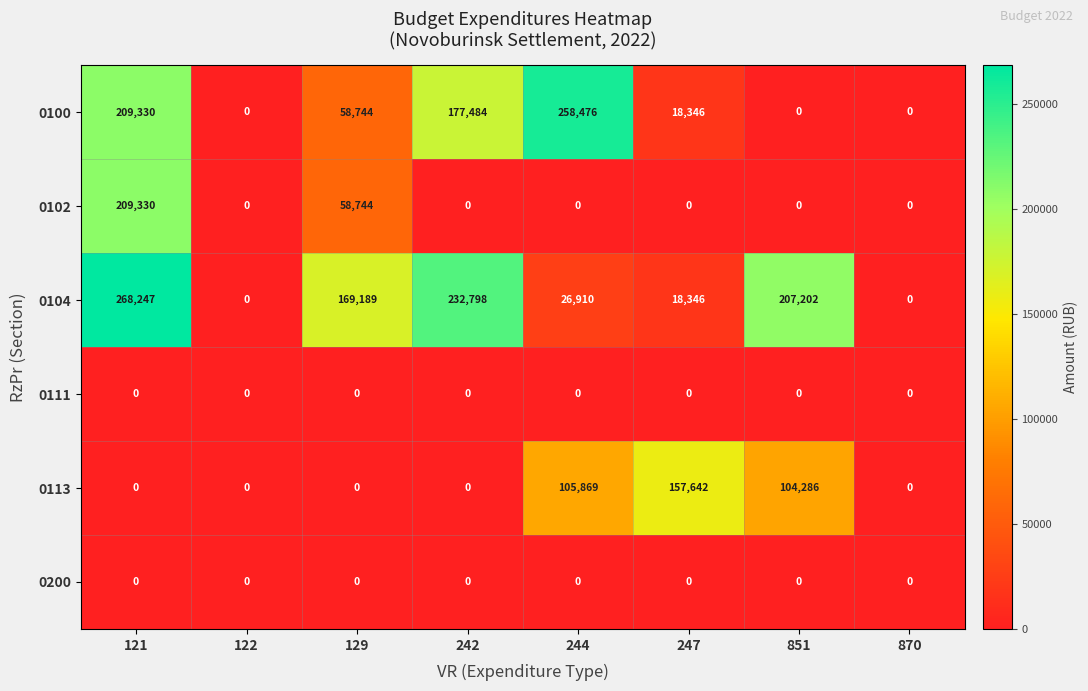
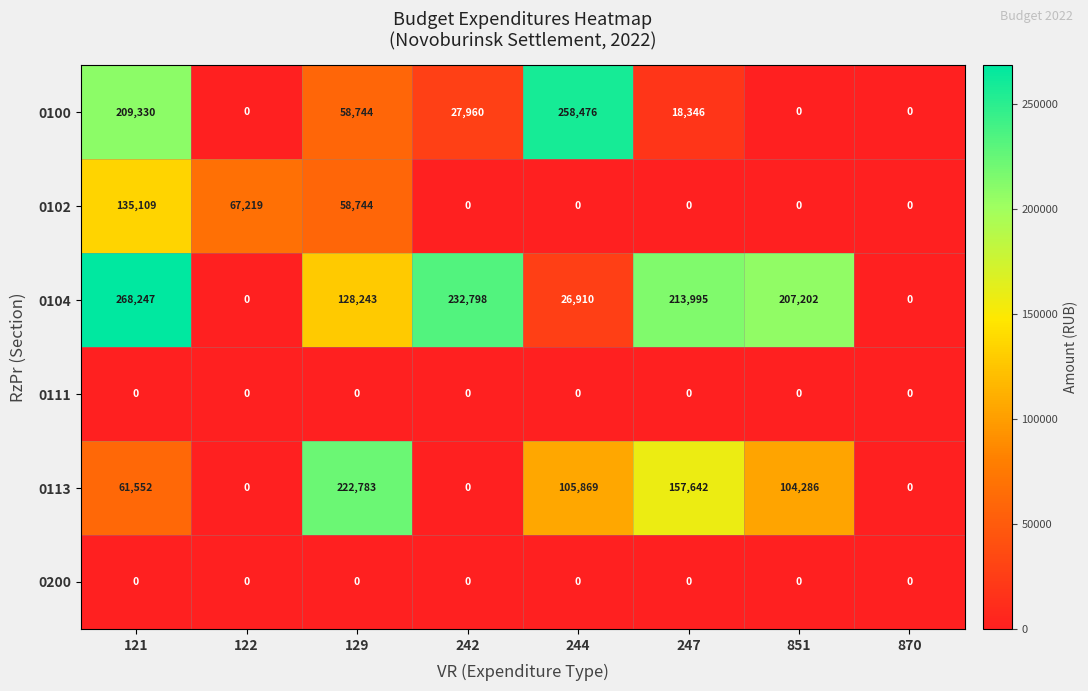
0100, 242: 177,484 -> 27,960
0102, 121: 209,330 -> 135,109
0102, 122: 0 -> 67,219
0104, 129: 169,189 -> 128,243
0104, 247: 18,346 -> 213,995
0113, 121: 0 -> 61,552
0113, 129: 0 -> 222,783
